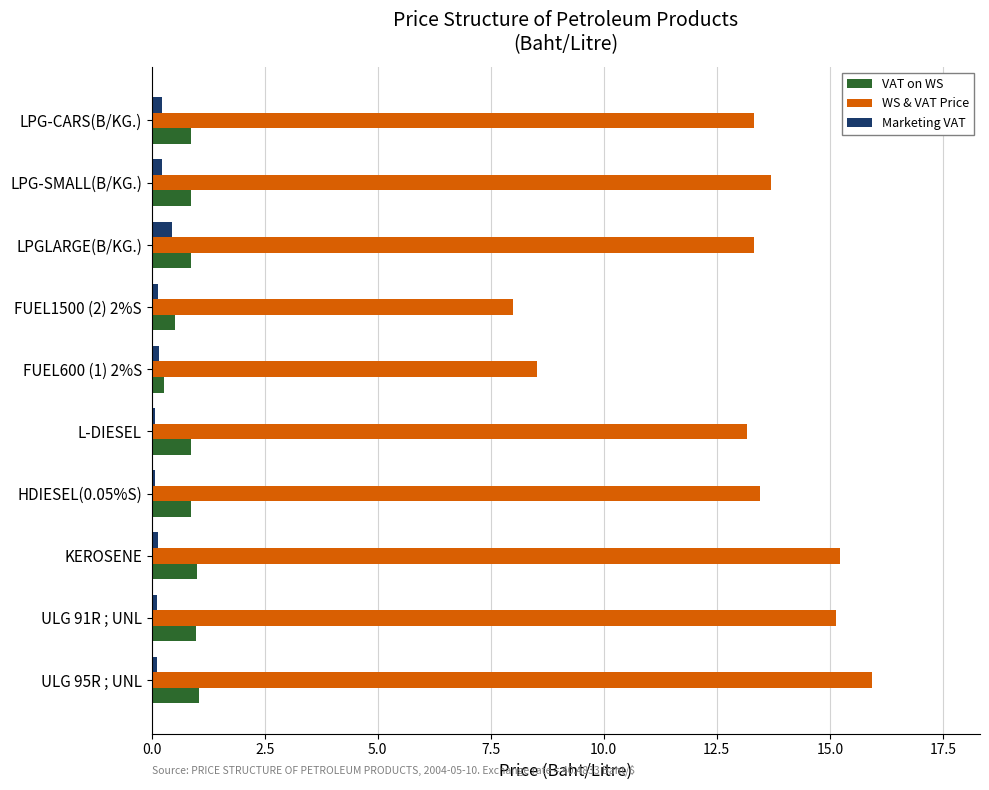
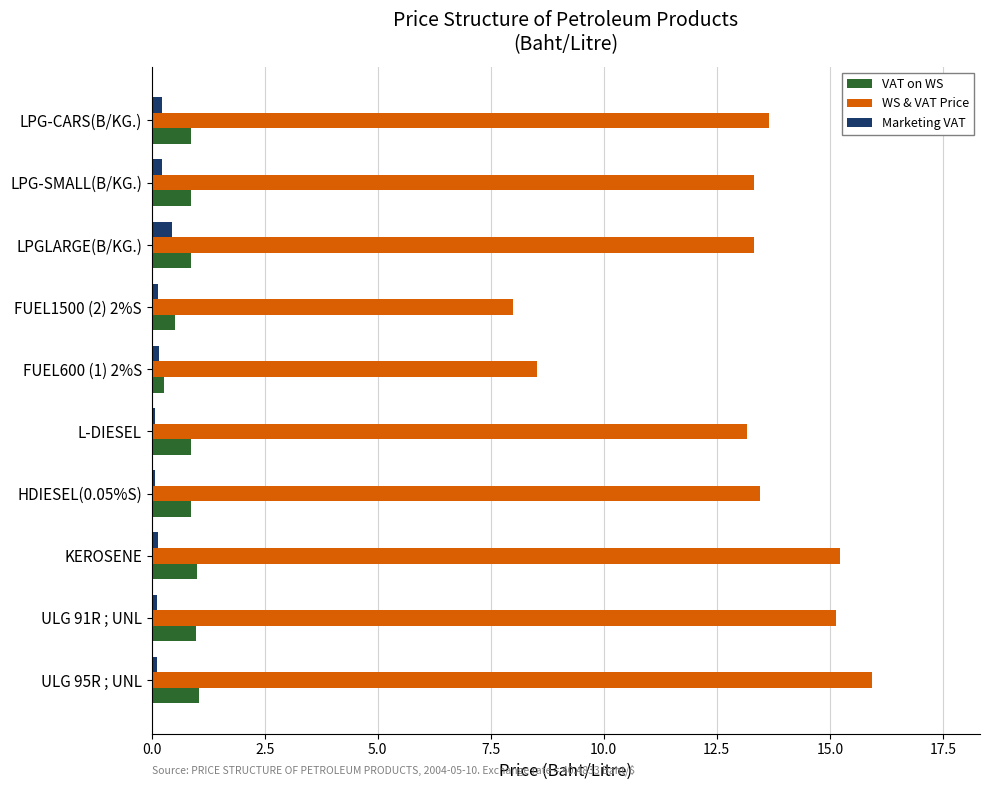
WS & VAT Price, LPG-CARS(B/KG.): 13.3 -> 13.7
WS & VAT Price, LPG-SMALL(B/KG.): 13.7 -> 13.3
